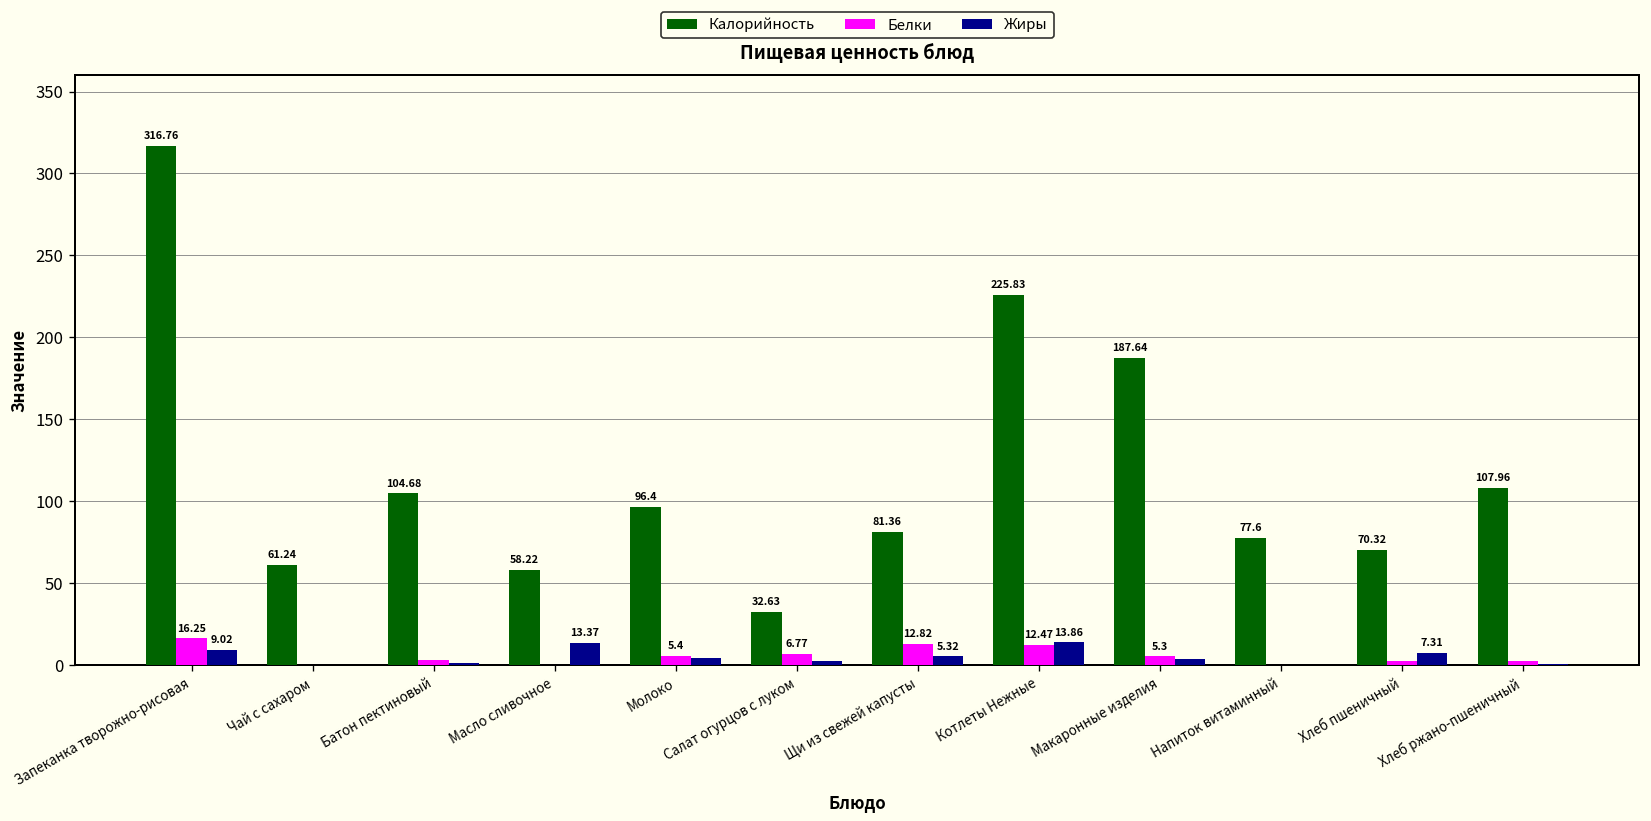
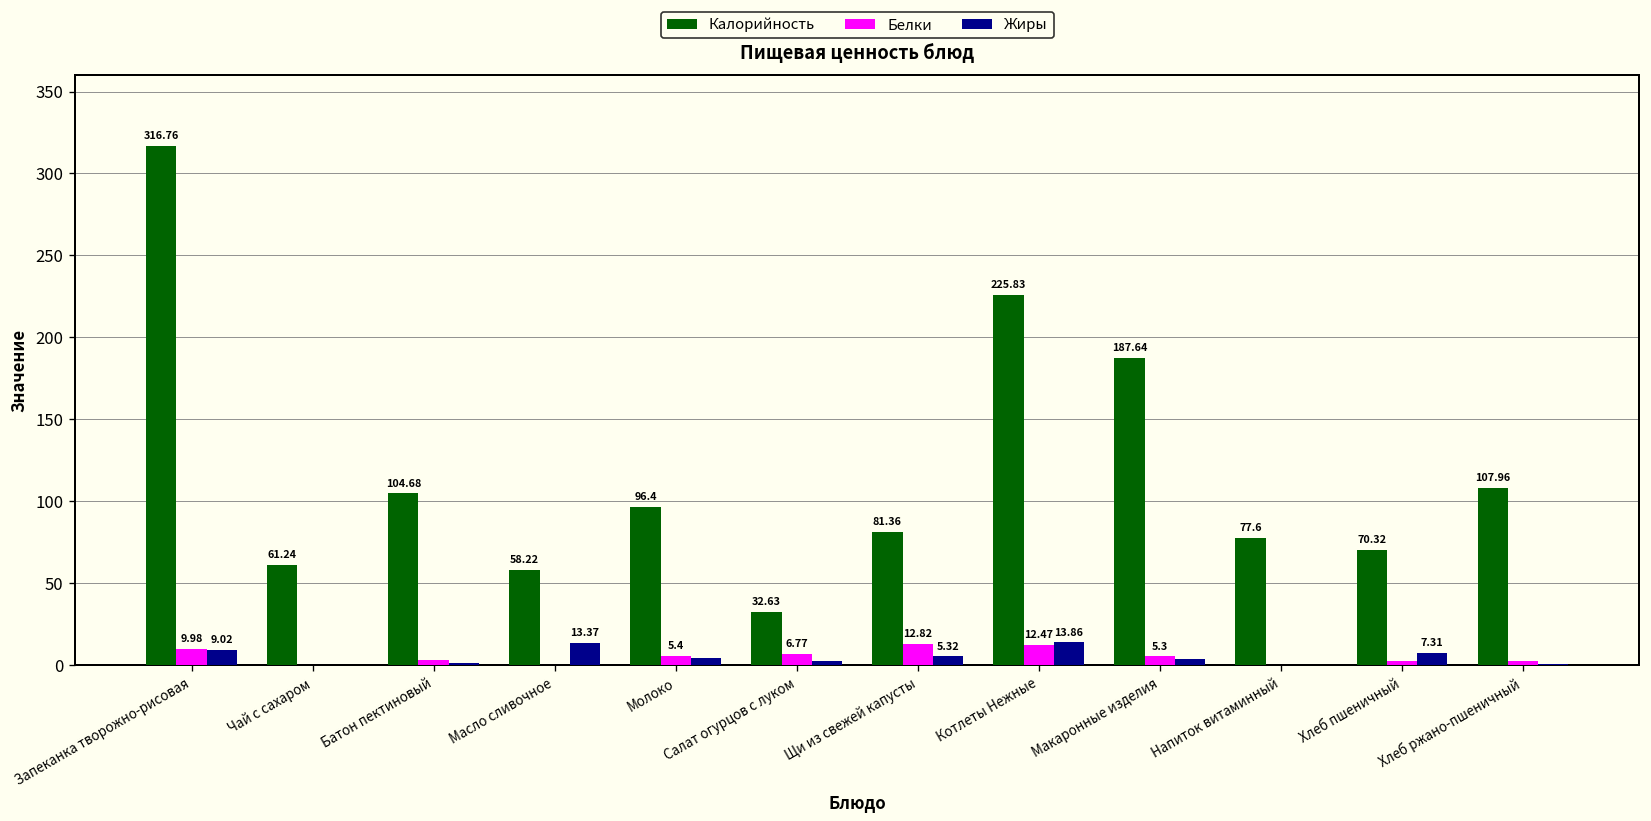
Белки, Запеканка творожно-рисовая: 16.25 -> 9.98
